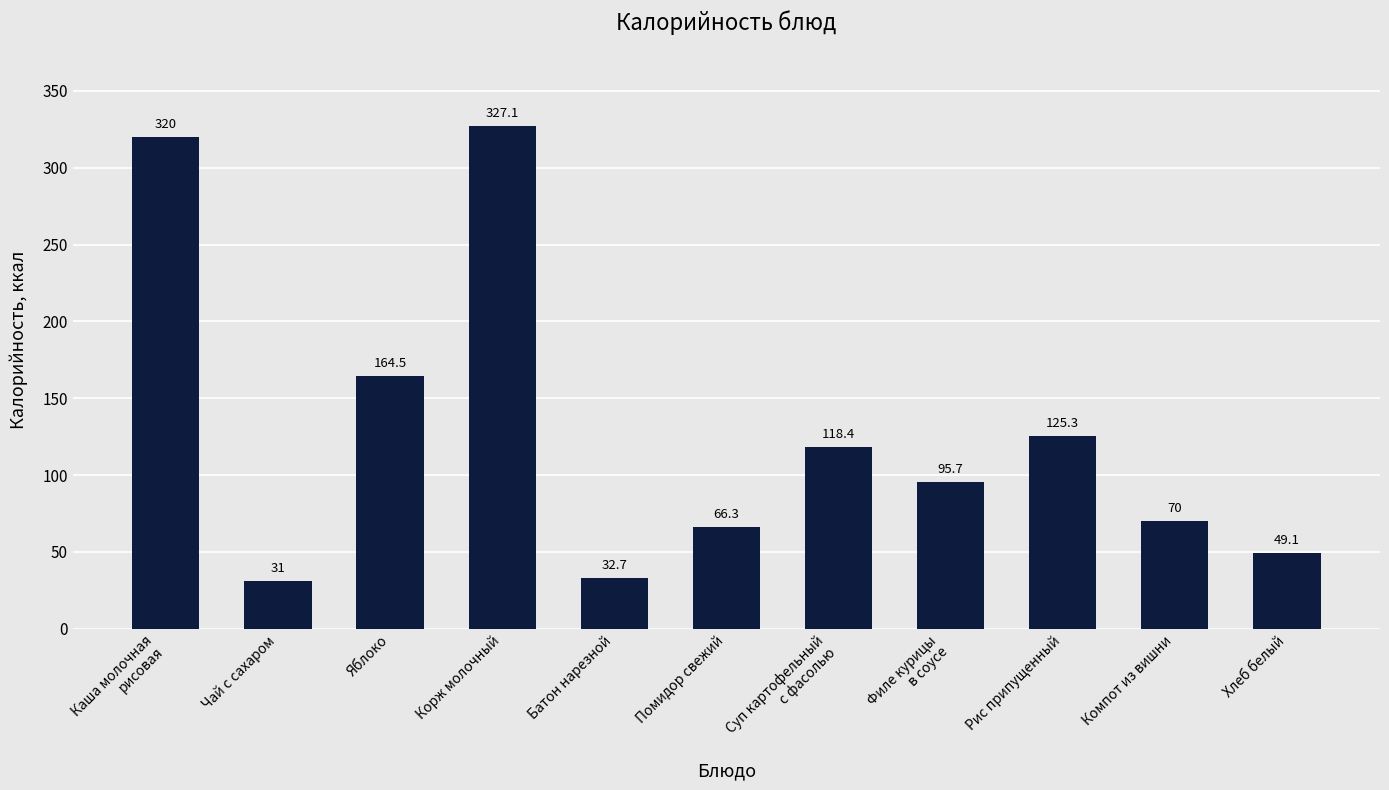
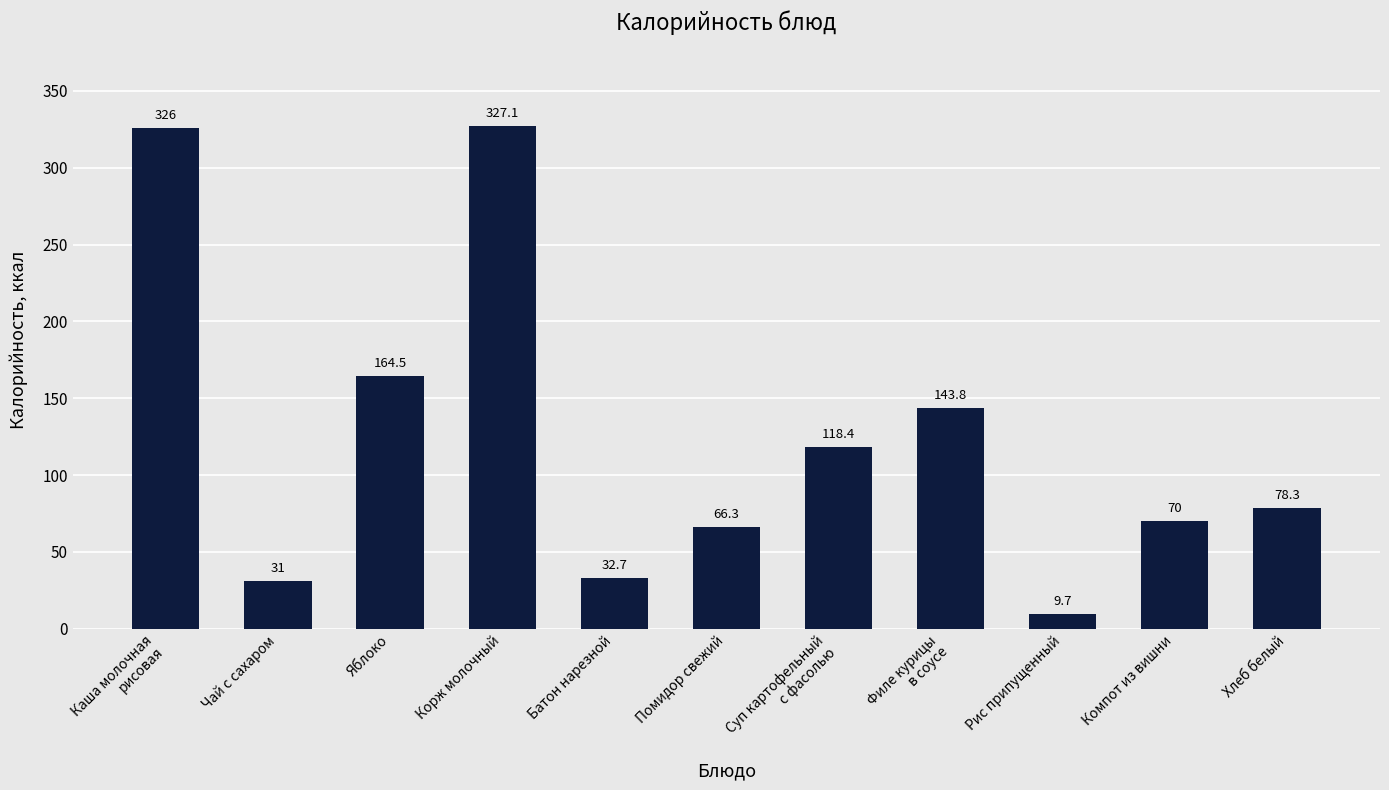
Каша молочная рисовая: 320 -> 326
Филе курицы в соусе: 95.7 -> 143.8
Рис припущенный: 125.3 -> 9.7
Хлеб белый: 49.1 -> 78.3
